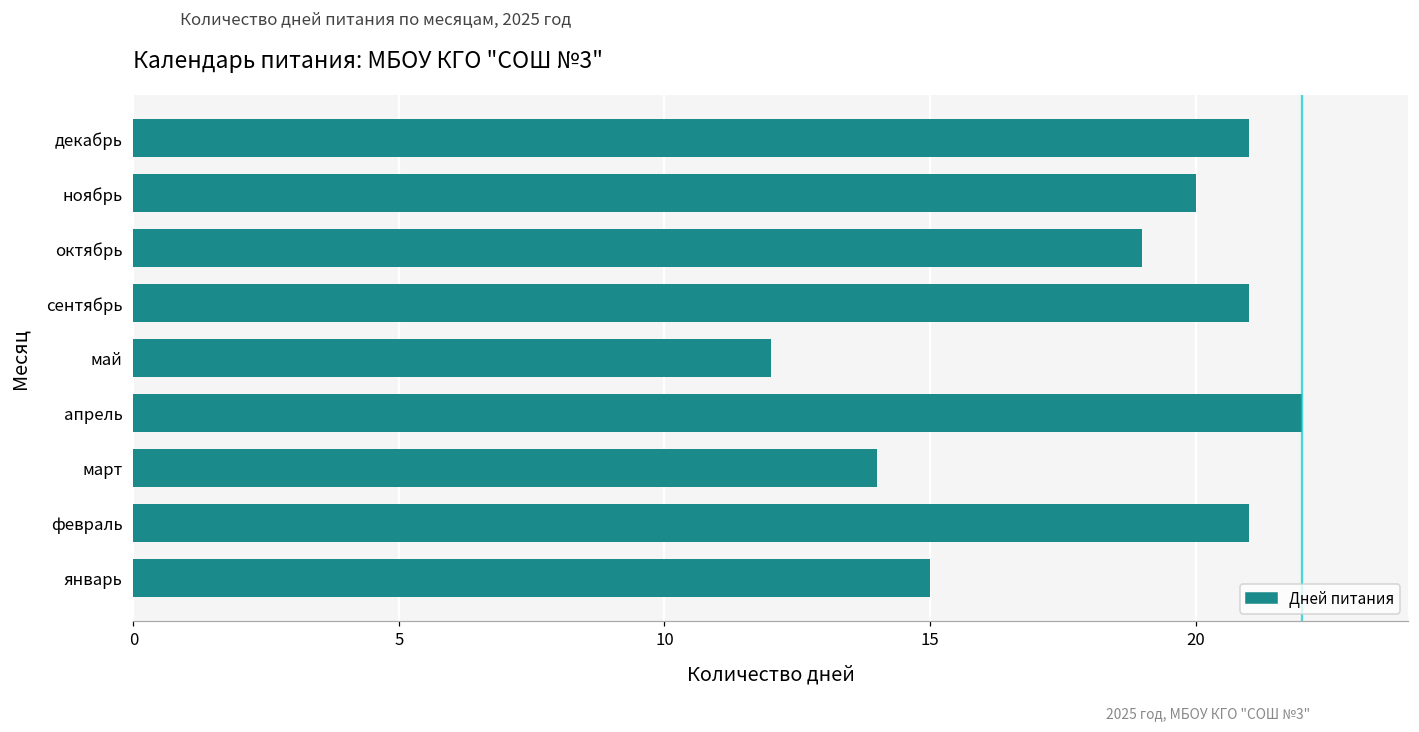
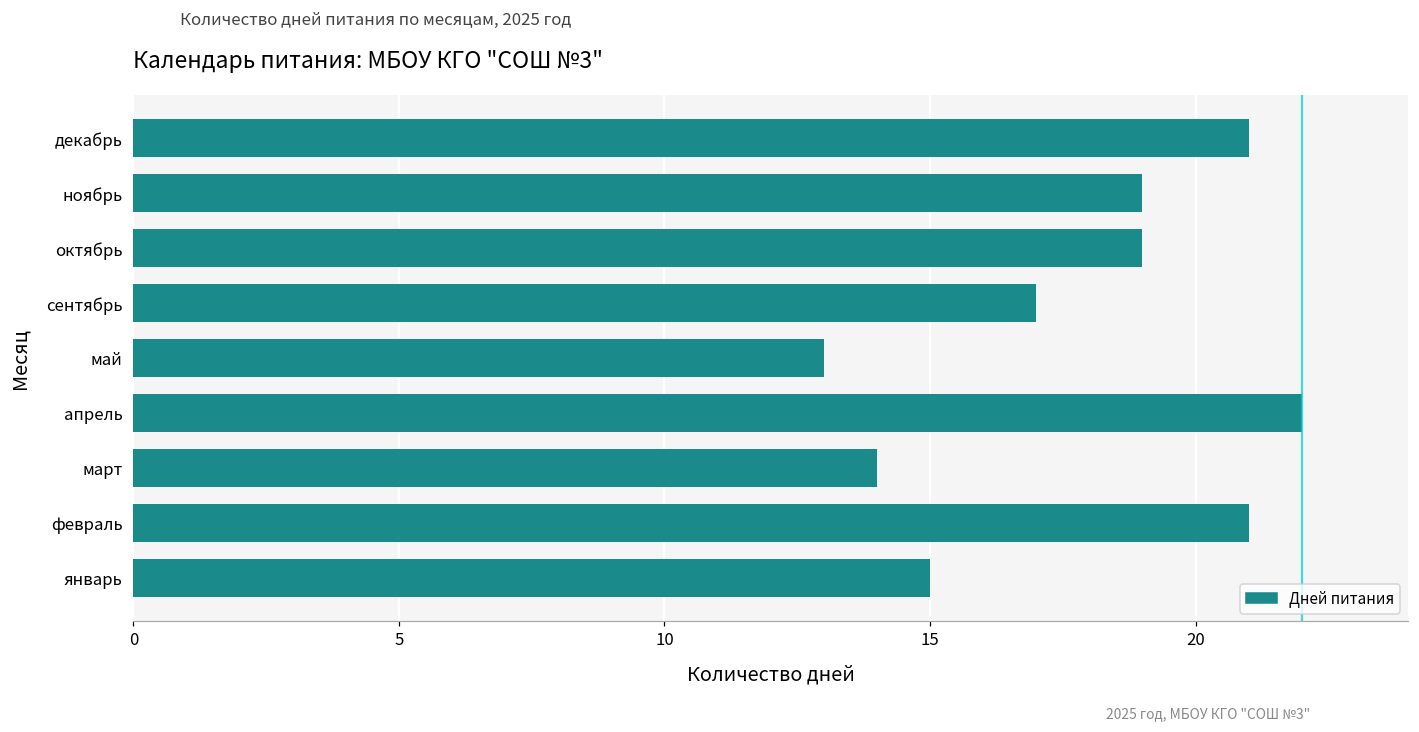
ноябрь: 20 -> 19
сентябрь: 21 -> 17
май: 12 -> 13
